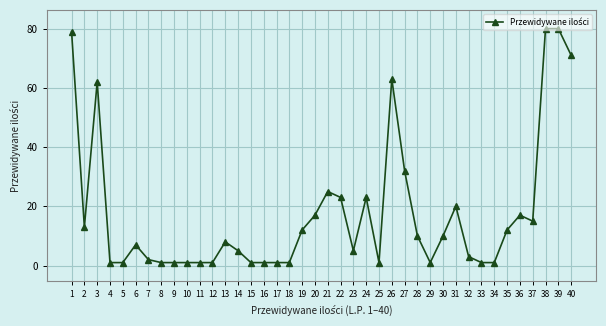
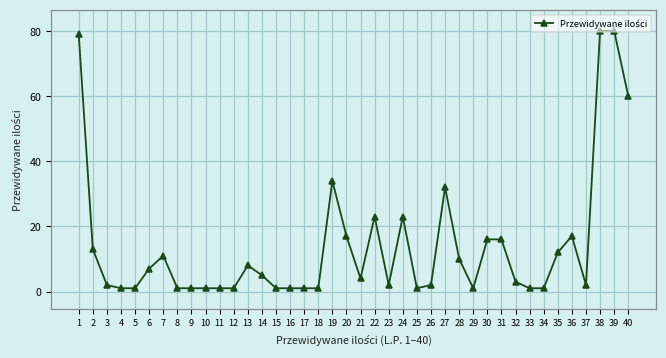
3: 62 -> 2
7: 2 -> 11
19: 12 -> 34
21: 25 -> 4
23: 5 -> 2
26: 63 -> 2
30: 10 -> 16
31: 20 -> 16
37: 15 -> 2
40: 71 -> 60
